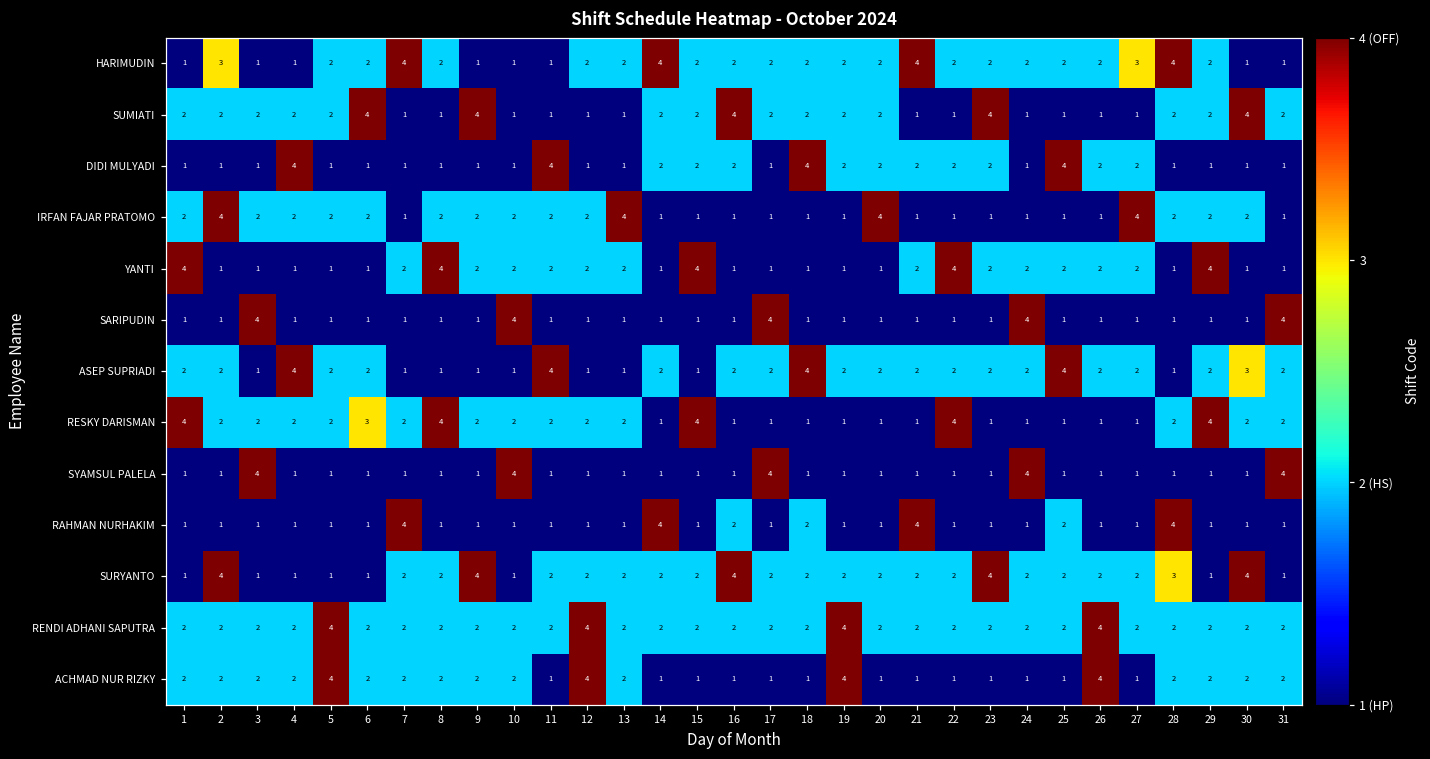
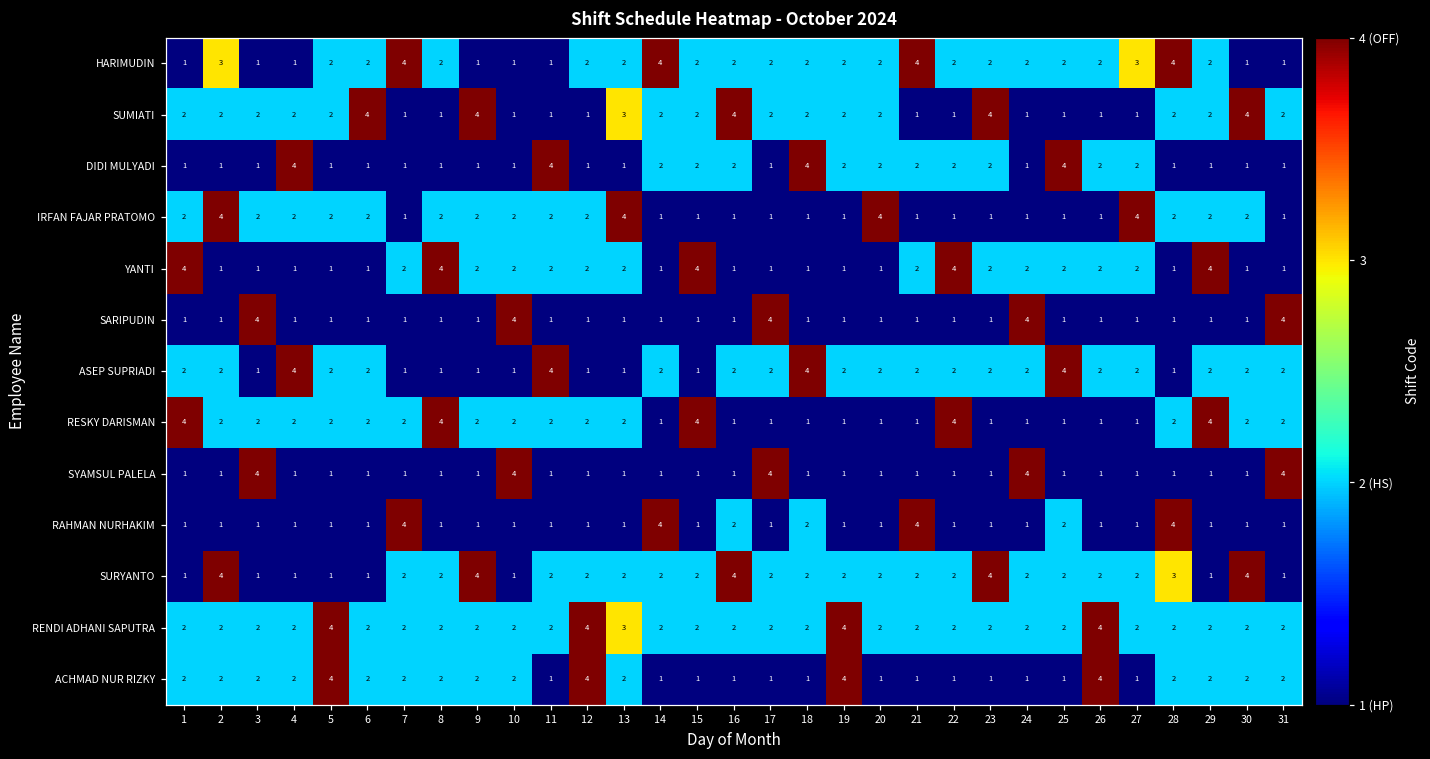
SUMIATI, 13: 1 -> 3
ASEP SUPRIADI, 30: 3 -> 2
RESKY DARISMAN, 6: 3 -> 2
RENDI ADHANI SAPUTRA, 13: 2 -> 3
